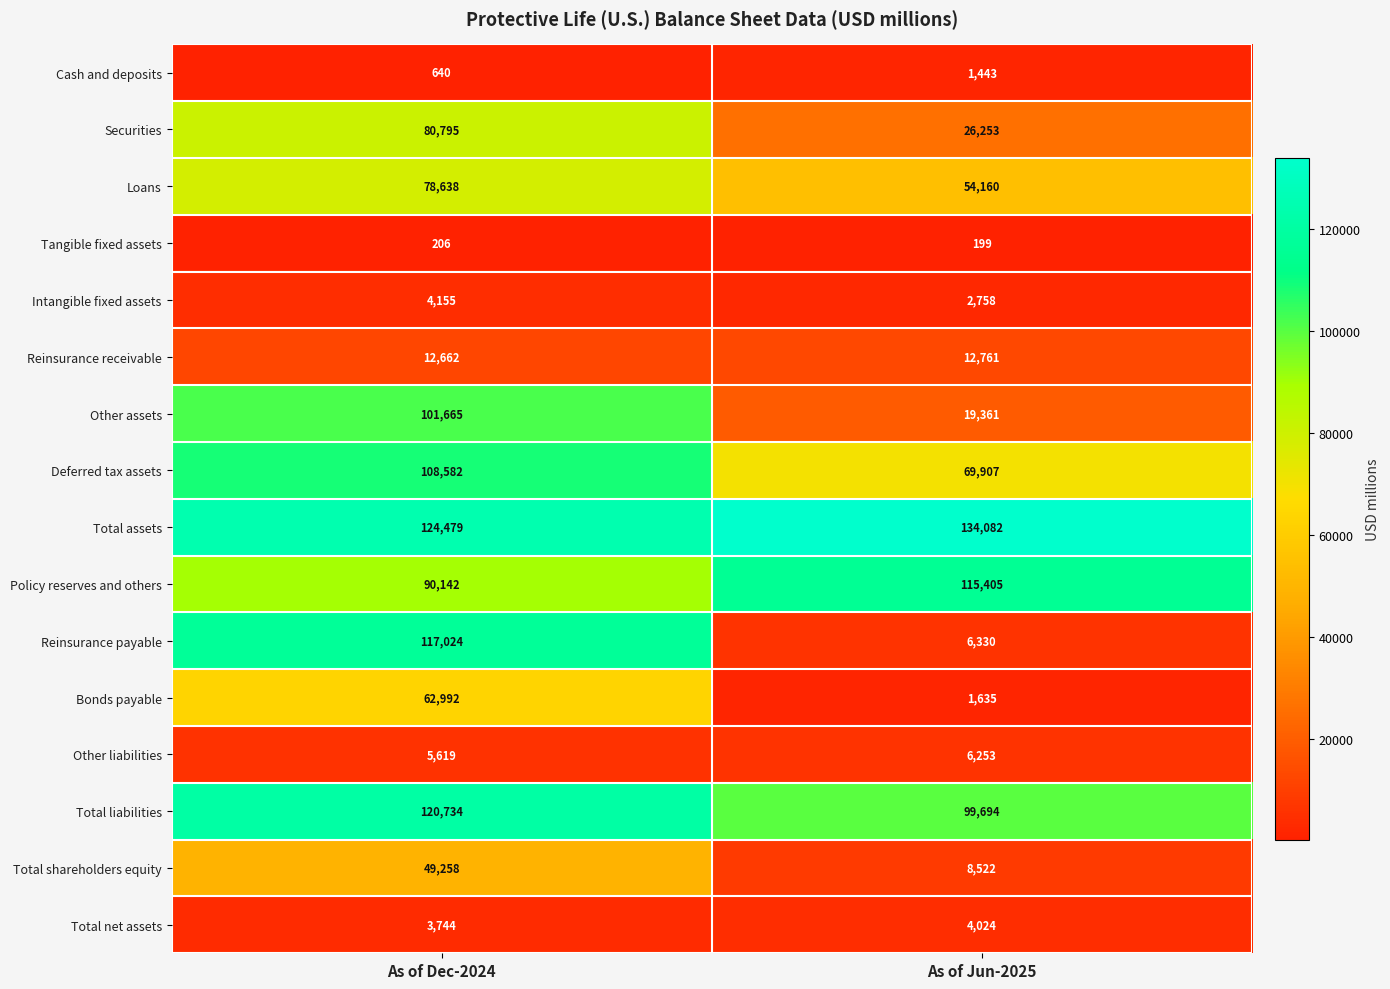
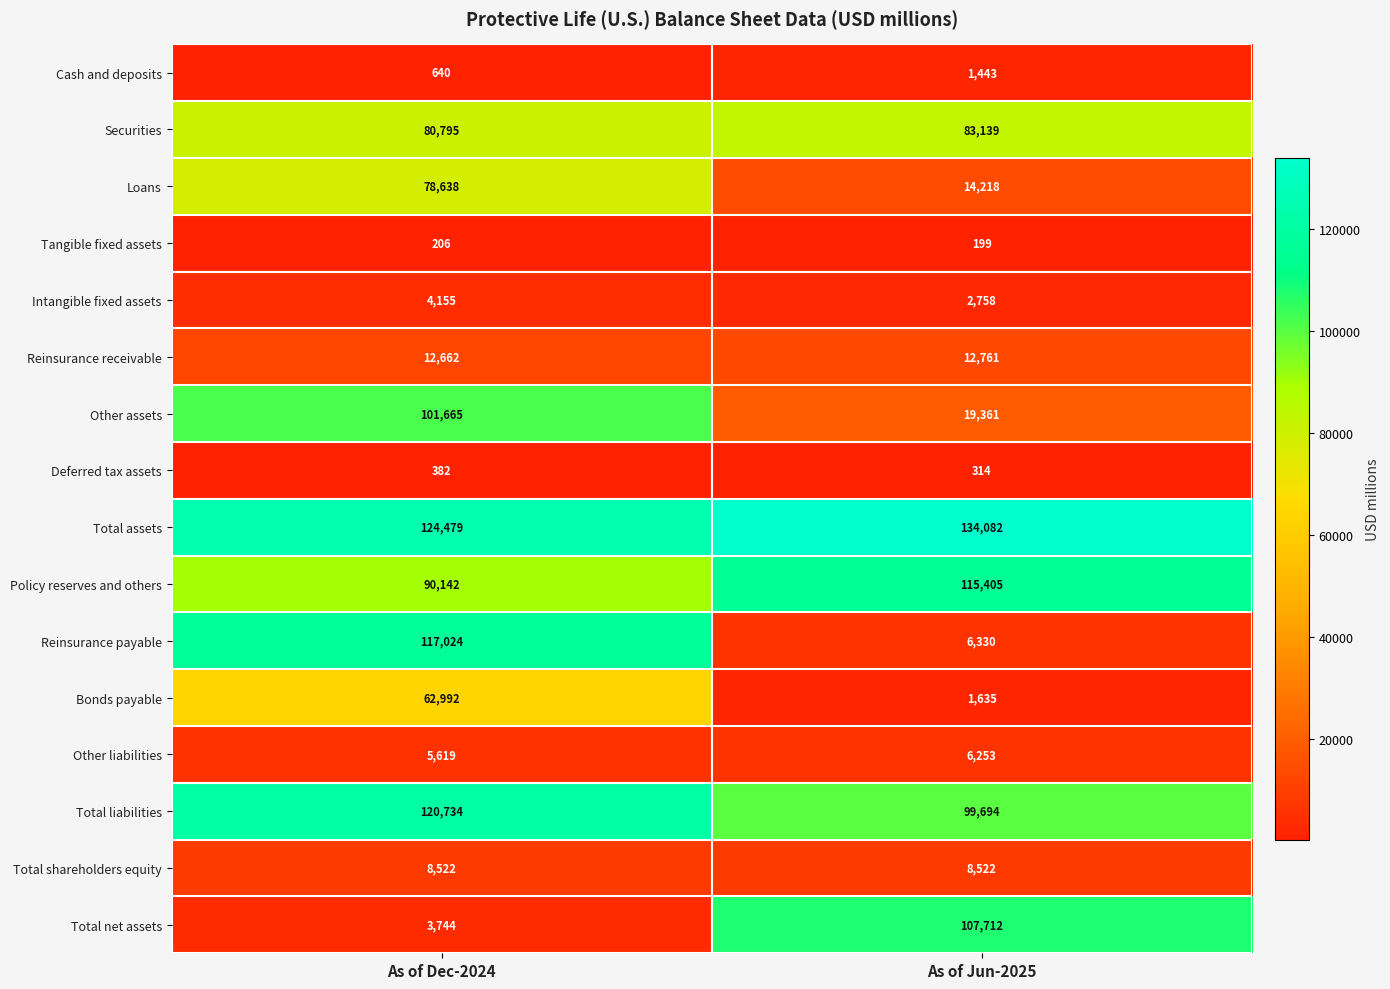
Securities, As of Jun-2025: 26,253 -> 83,139
Loans, As of Jun-2025: 54,160 -> 14,218
Deferred tax assets, As of Dec-2024: 108,582 -> 382
Deferred tax assets, As of Jun-2025: 69,907 -> 314
Total shareholders equity, As of Dec-2024: 49,258 -> 8,522
Total net assets, As of Jun-2025: 4,024 -> 107,712
